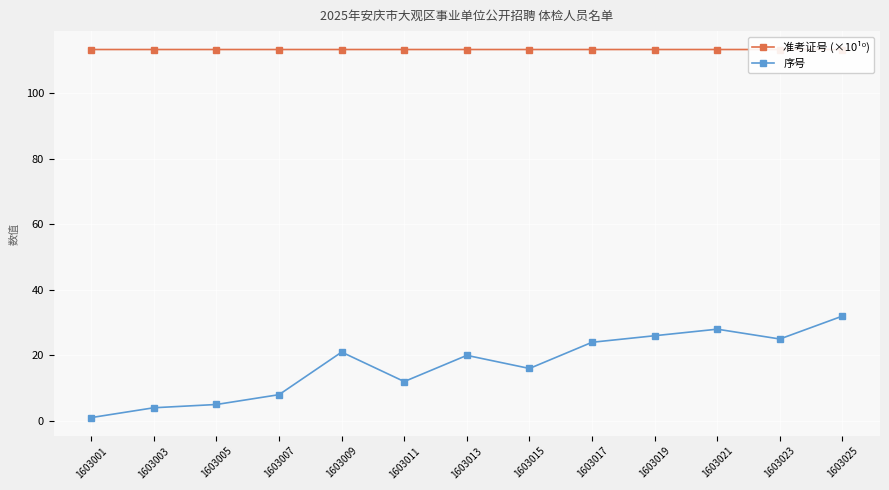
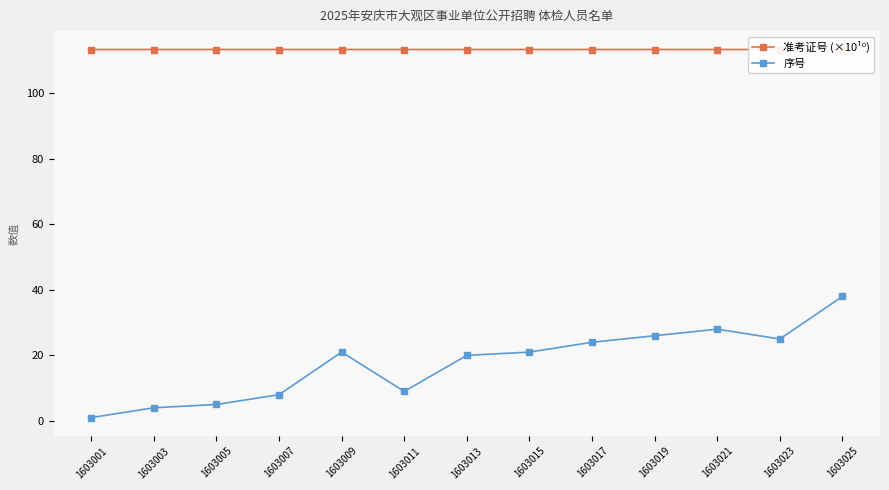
序号, 1603011: 12 -> 9
序号, 1603015: 16 -> 21
序号, 1603025: 32 -> 38
